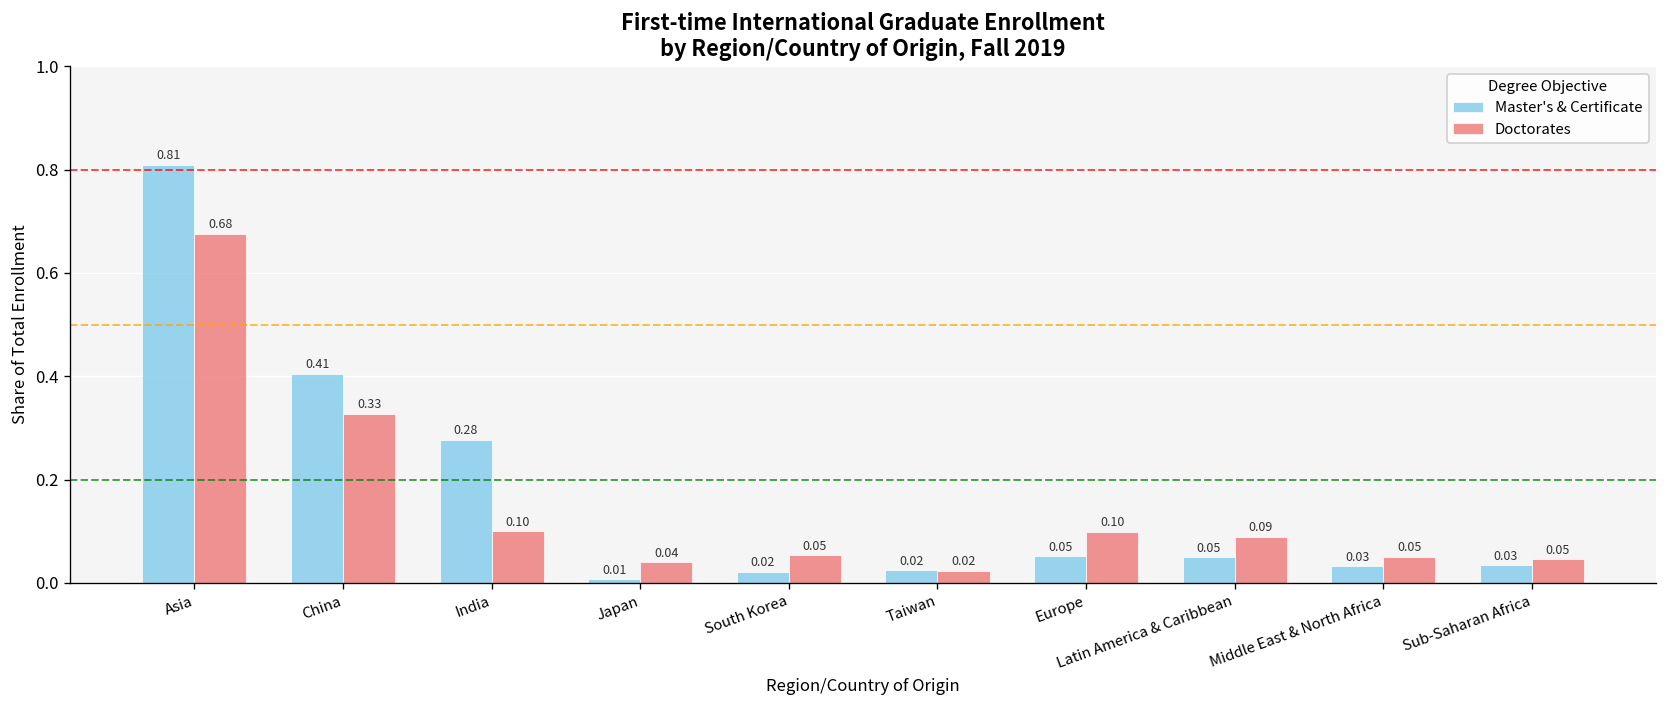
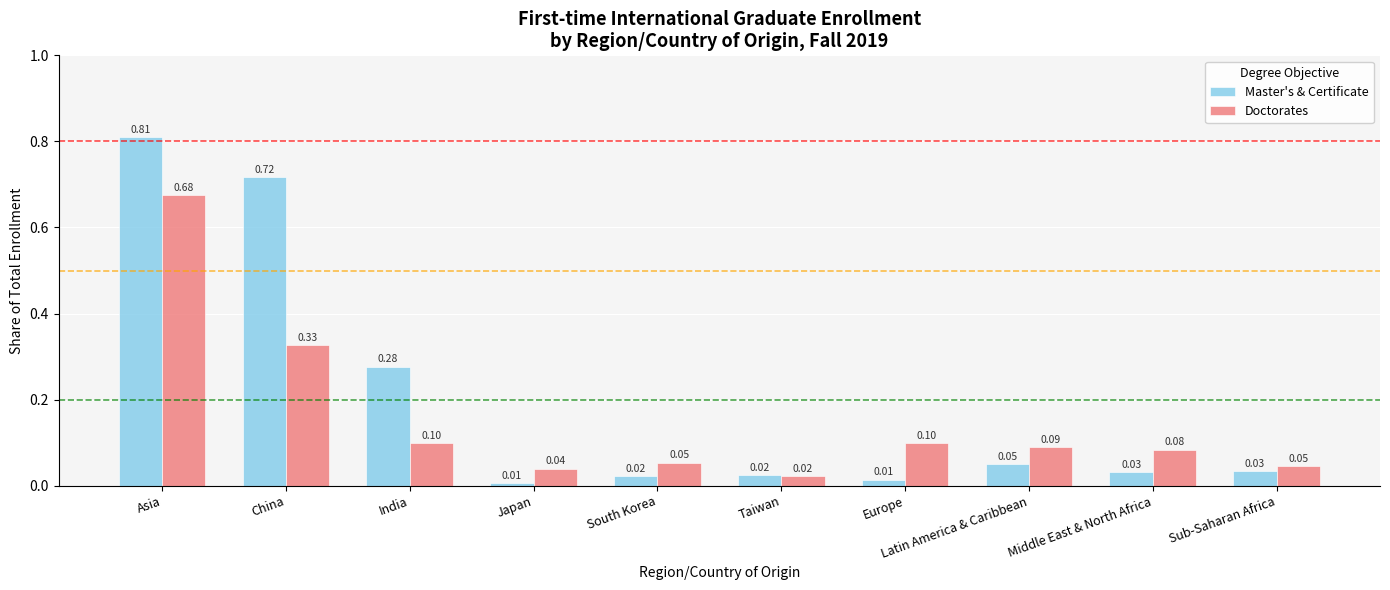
Master's & Certificate, China: 0.41 -> 0.72
Master's & Certificate, Europe: 0.05 -> 0.01
Doctorates, Middle East & North Africa: 0.05 -> 0.08
